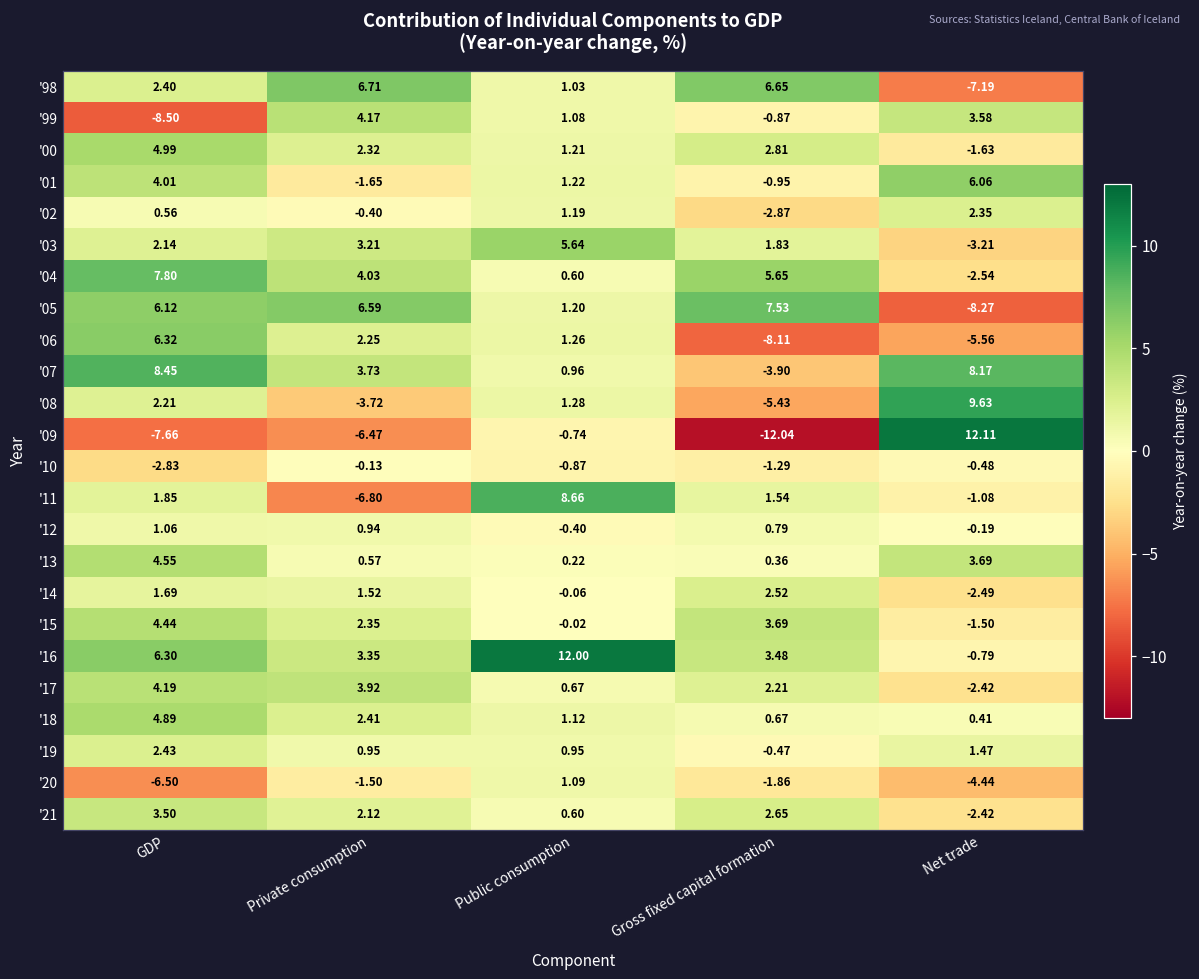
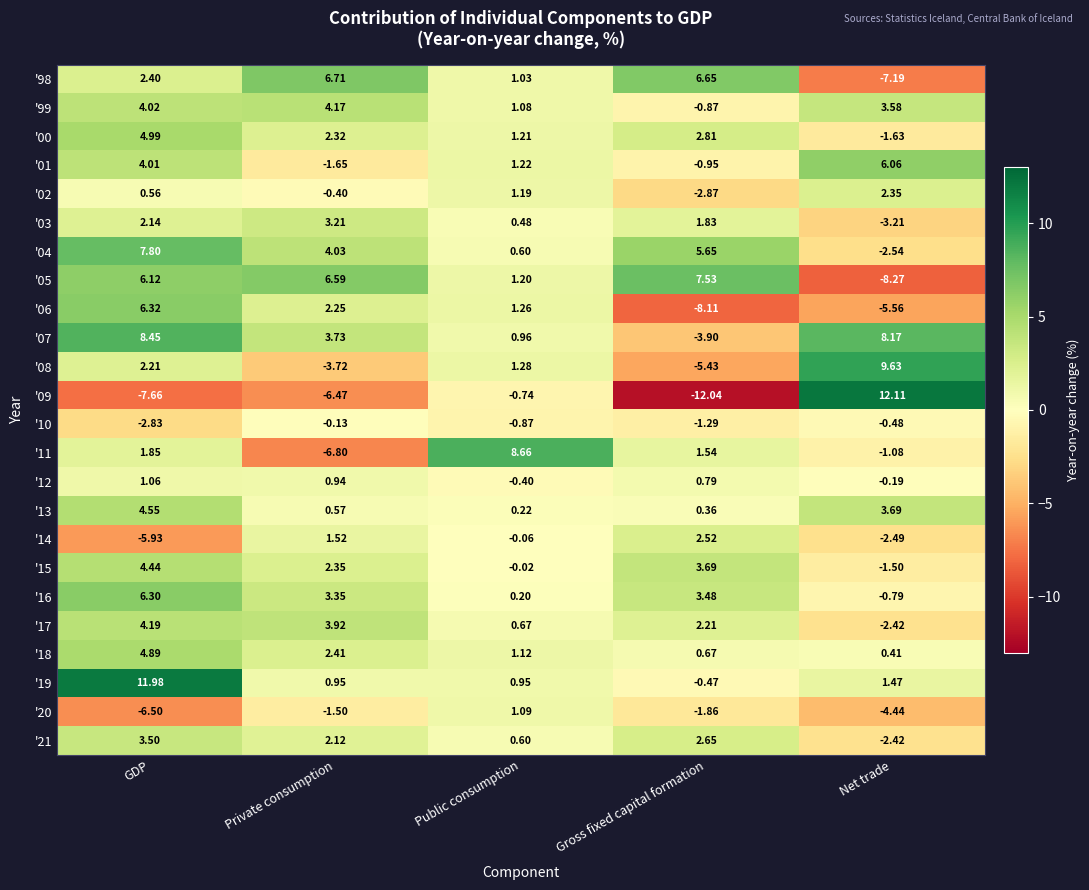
'99, GDP: -8.50 -> 4.02
'03, Public consumption: 5.64 -> 0.48
'14, GDP: 1.69 -> -5.93
'16, Public consumption: 12.00 -> 0.20
'19, GDP: 2.43 -> 11.98
